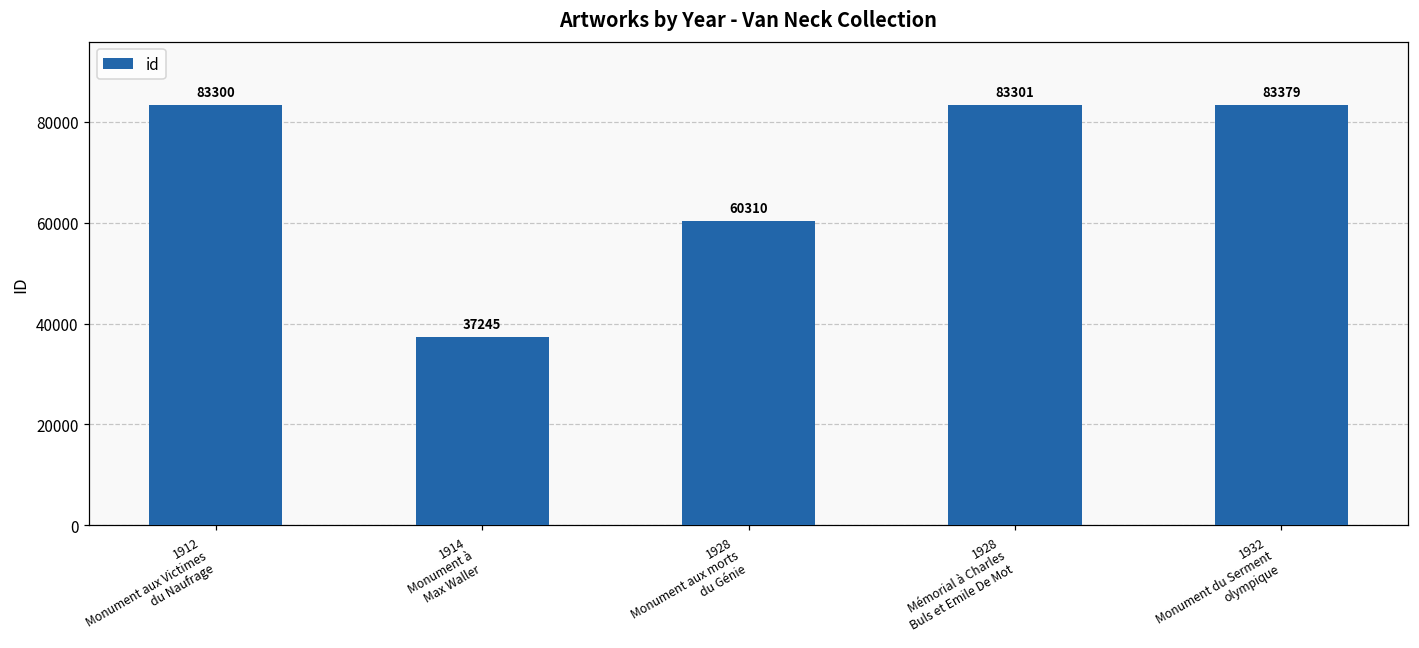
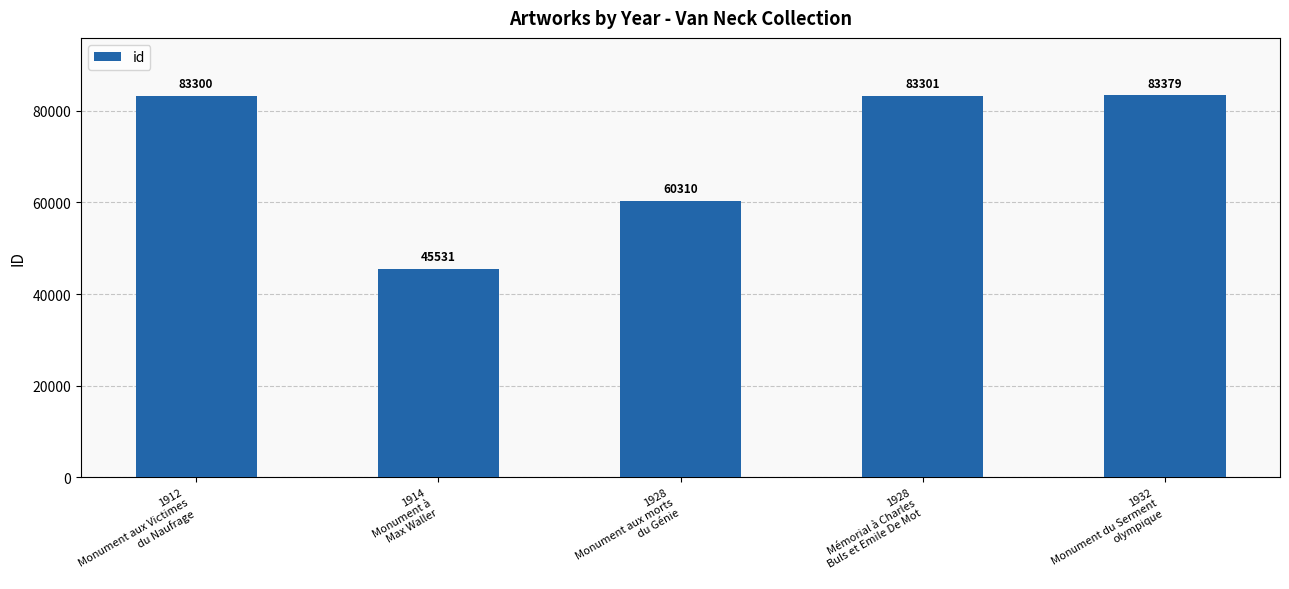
1914 Monument à Max Waller: 37245 -> 45531
